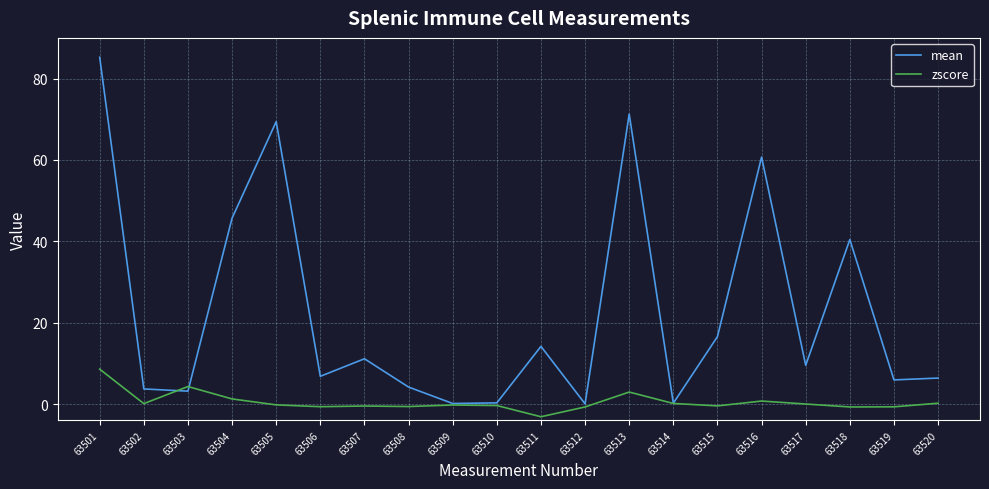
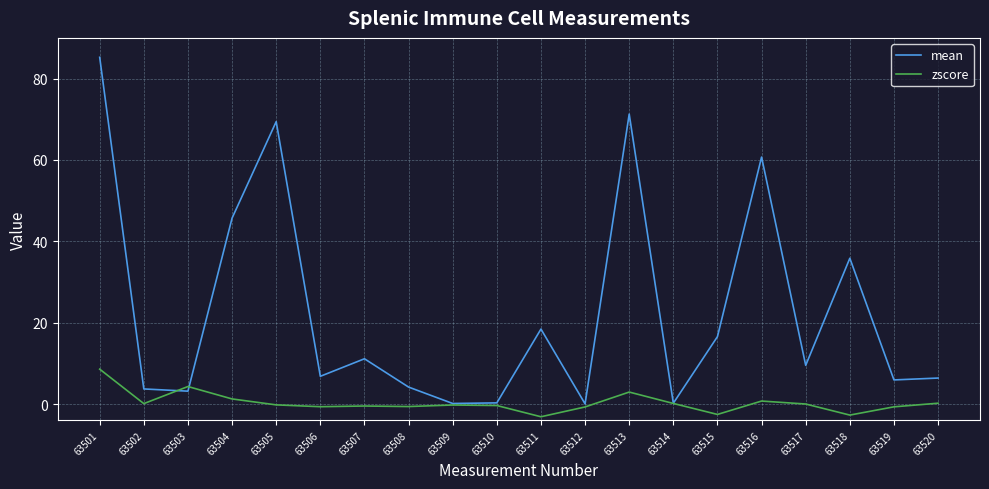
mean, 63511: 14 -> 18
zscore, 63515: 0 -> -3
mean, 63518: 40 -> 36
zscore, 63518: -1 -> -3
